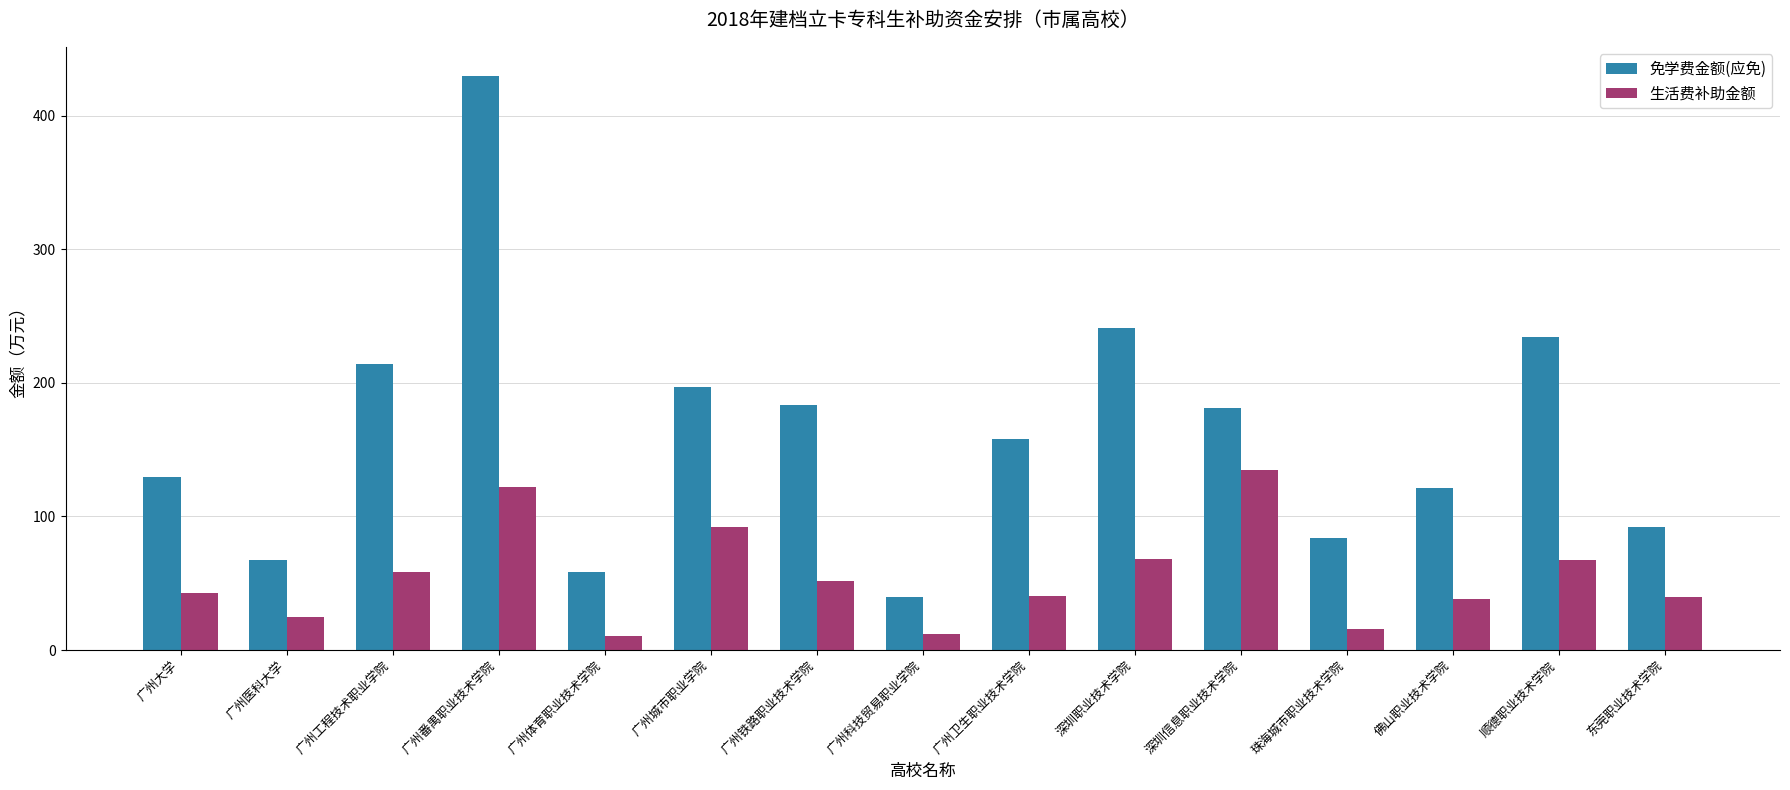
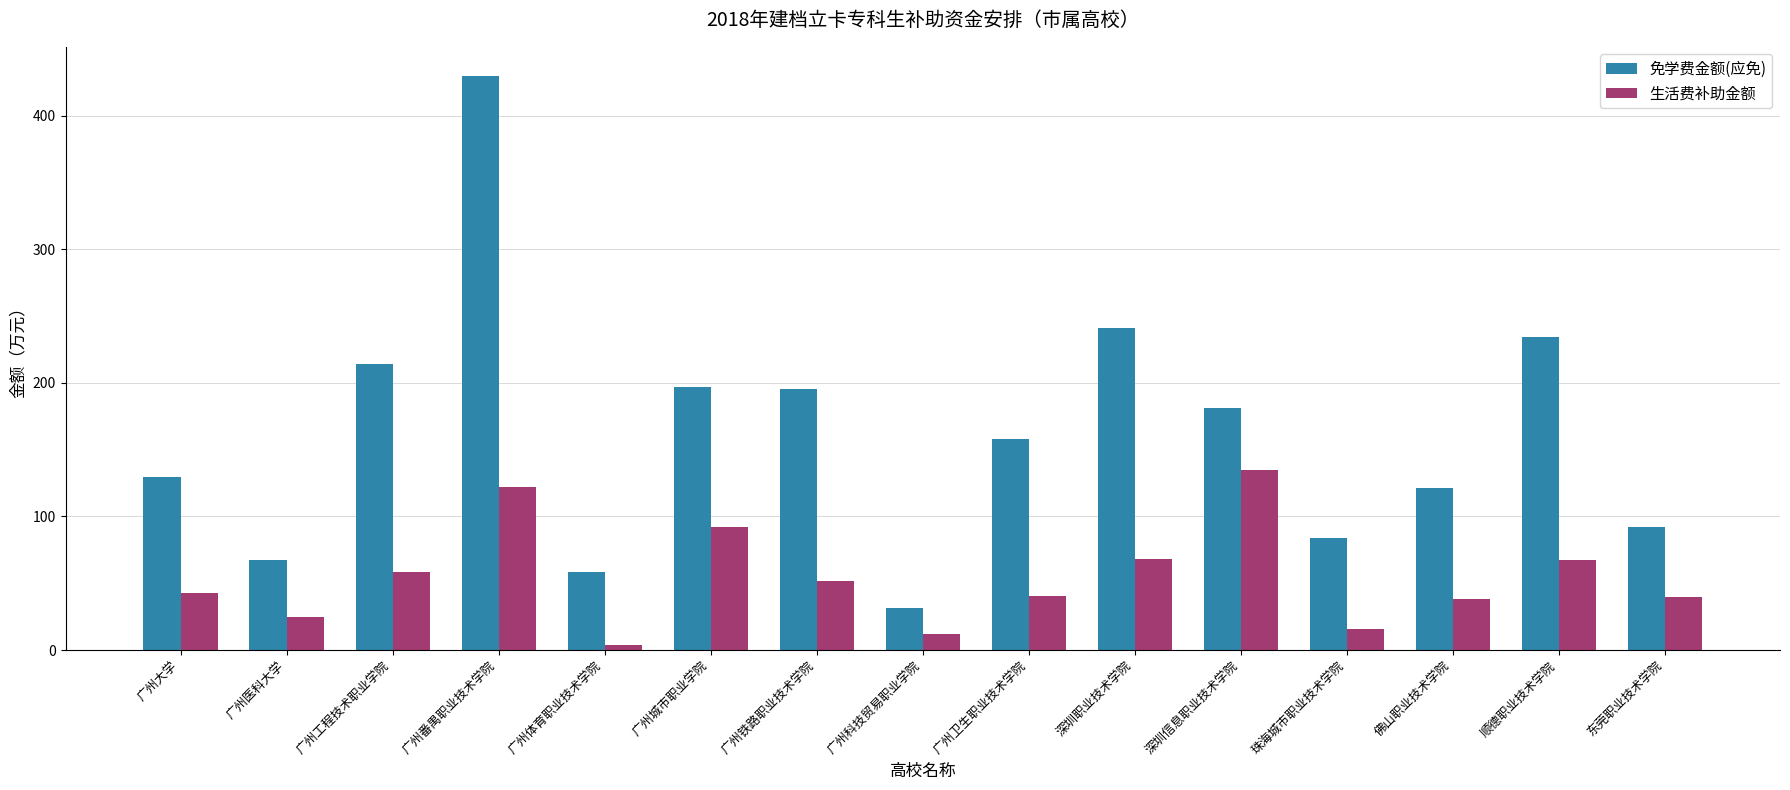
生活费补助金额, 广州体育职业技术学院: 11 -> 4
免学费金额(应免), 广州铁路职业技术学院: 183 -> 195
免学费金额(应免), 广州科技贸易职业学院: 40 -> 32
